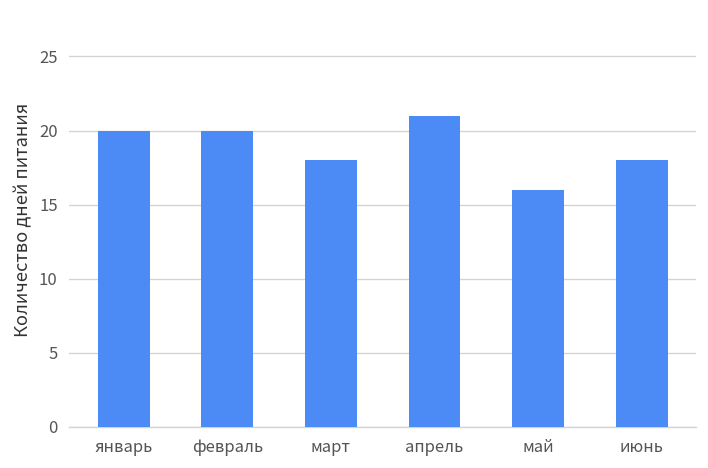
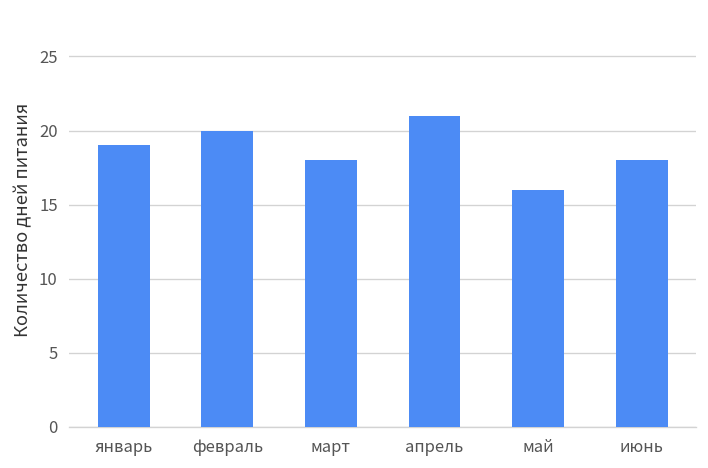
январь: 20 -> 19
